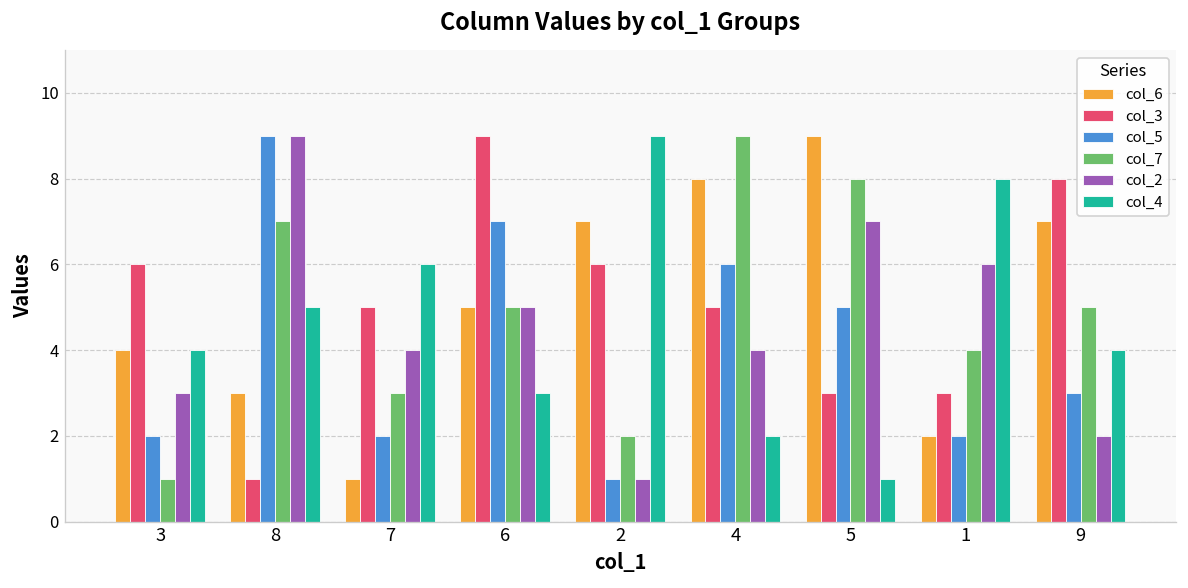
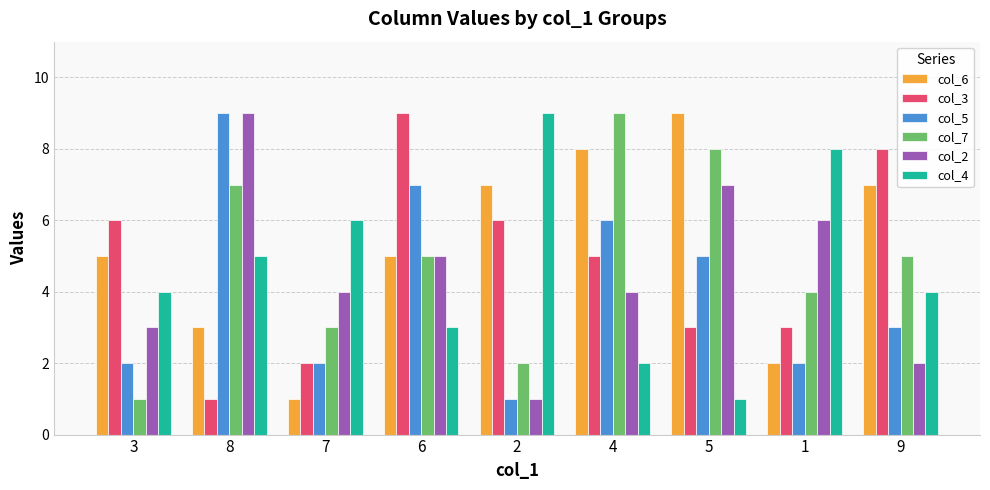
col_6, 3: 4 -> 5
col_3, 7: 5 -> 2
